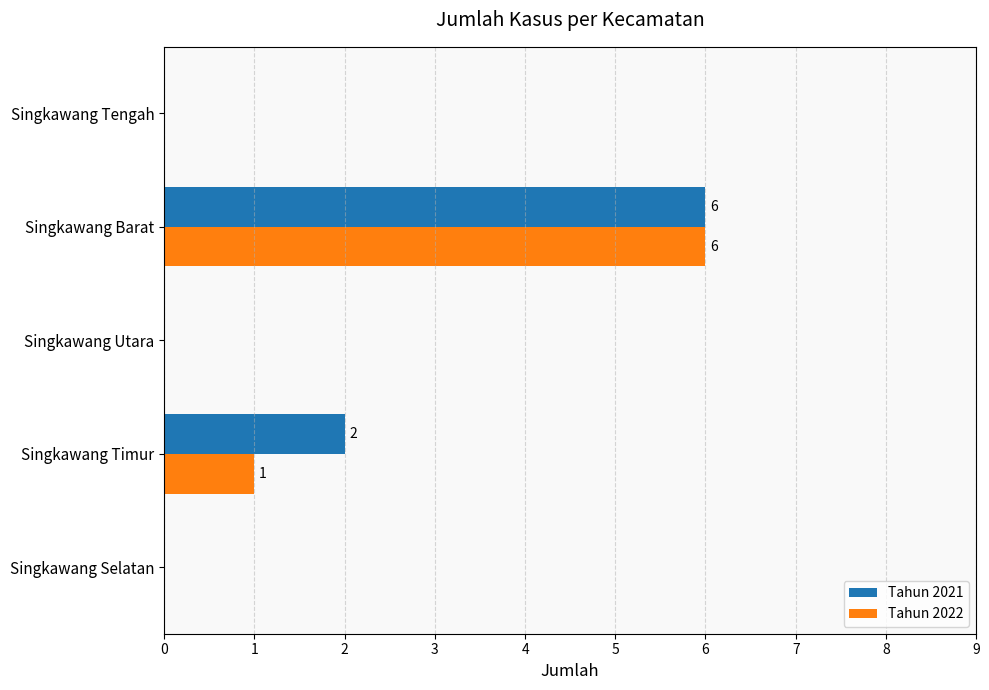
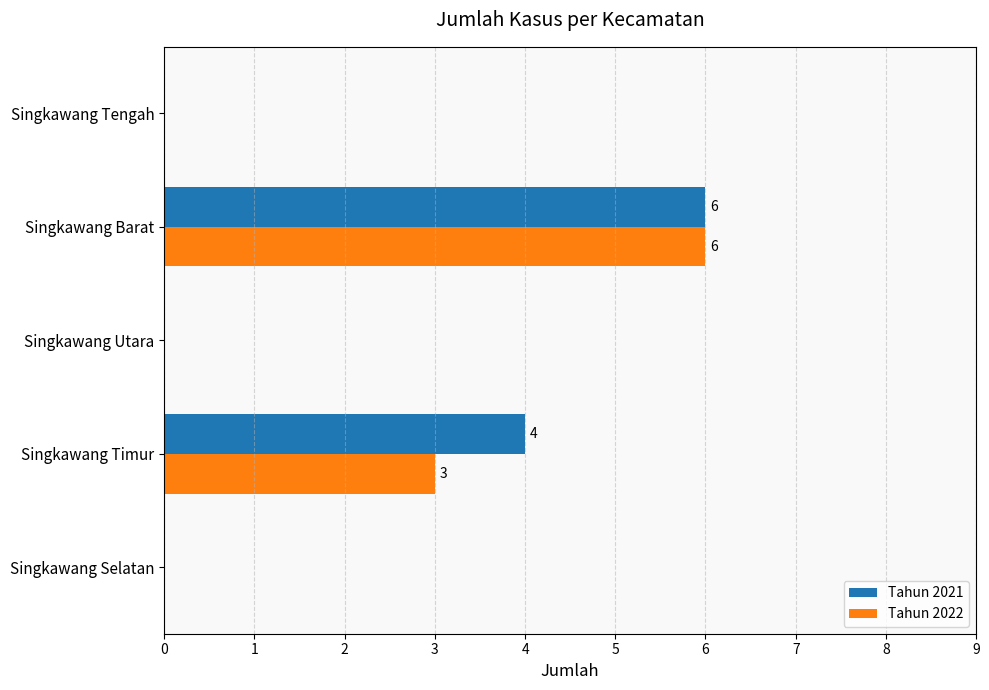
Tahun 2021, Singkawang Timur: 2 -> 4
Tahun 2022, Singkawang Timur: 1 -> 3
